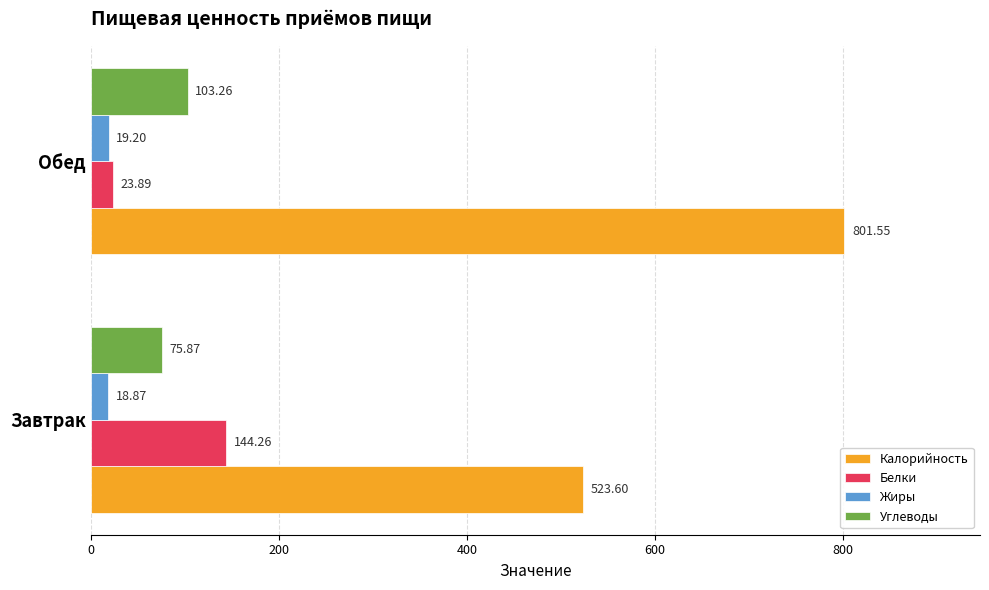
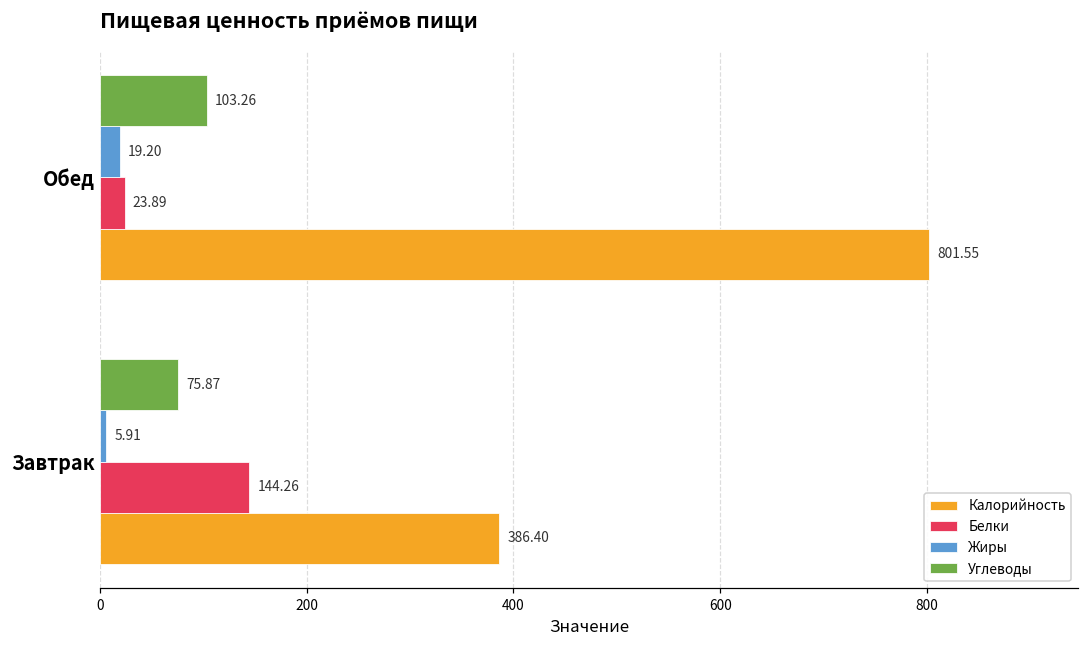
Жиры, Завтрак: 18.87 -> 5.91
Калорийность, Завтрак: 523.60 -> 386.40
